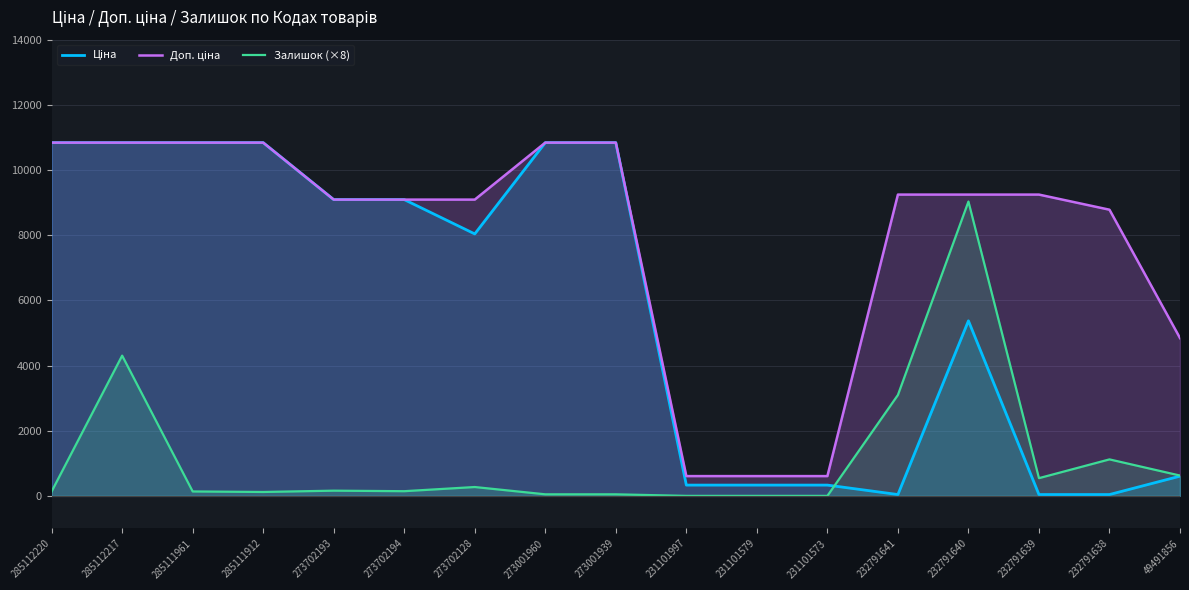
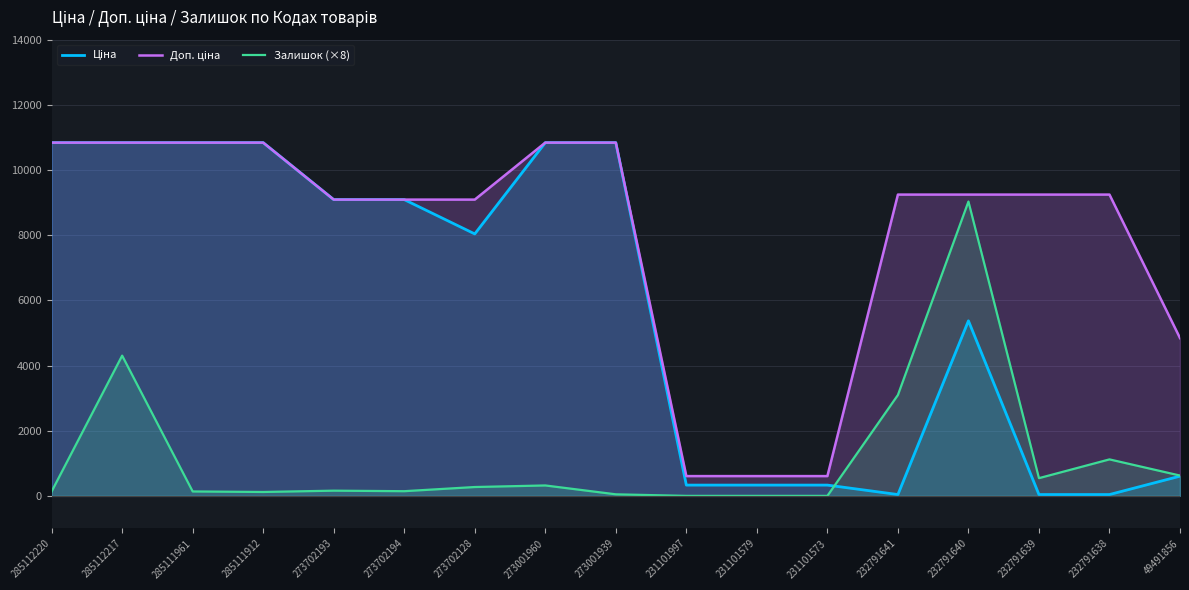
Залишок (×8), 273001960: 0 -> 300
Доп. ціна, 232791638: 8800 -> 9200
